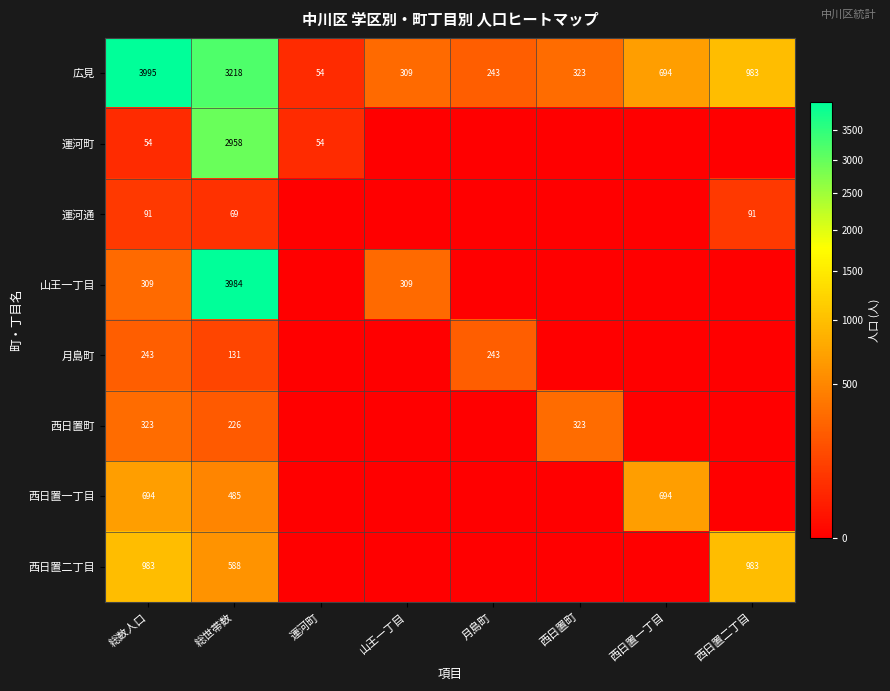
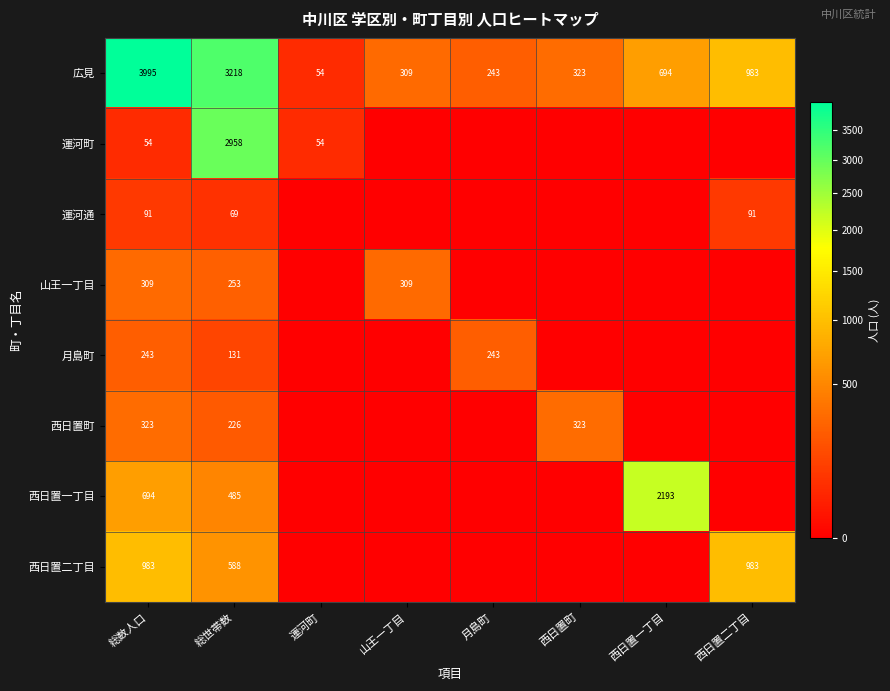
山王一丁目, 総世帯数: 3984 -> 253
西日置一丁目, 西日置一丁目: 694 -> 2193
